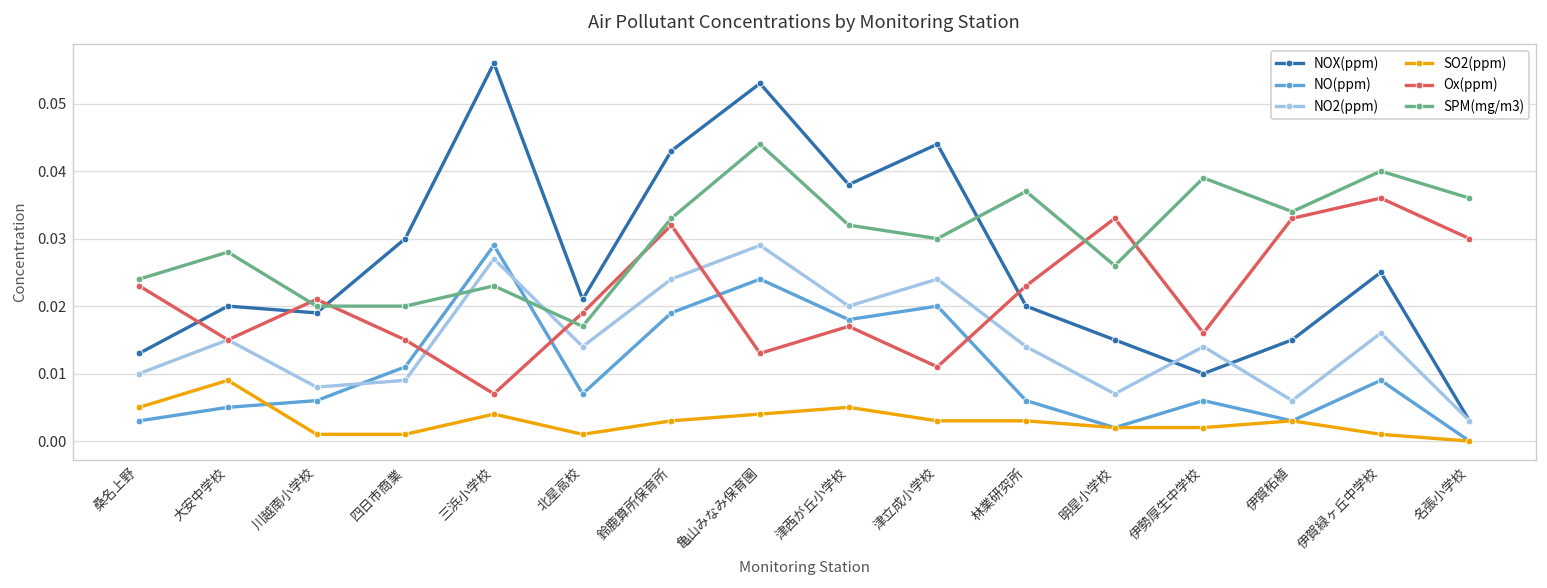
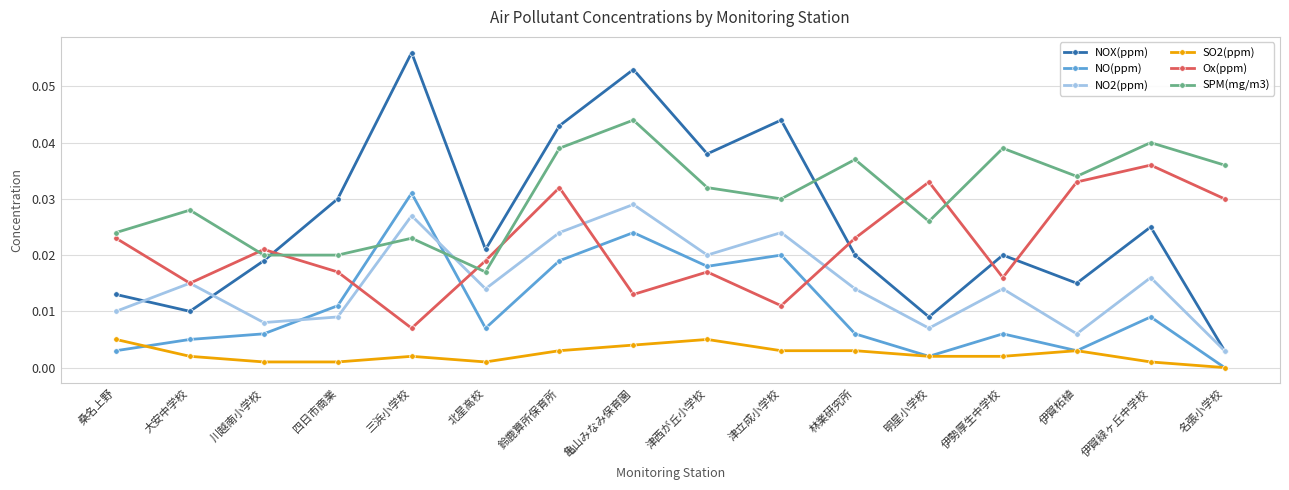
NOX(ppm), 大安中学校: 0.02 -> 0.01
SO2(ppm), 大安中学校: 0.009 -> 0.002
Ox(ppm), 四日市商業: 0.015 -> 0.017
NO(ppm), 三浜小学校: 0.029 -> 0.031
SO2(ppm), 三浜小学校: 0.004 -> 0.002
SPM(mg/m3), 鈴鹿算所保育所: 0.033 -> 0.039
NOX(ppm), 明星小学校: 0.015 -> 0.009
NOX(ppm), 伊勢厚生中学校: 0.01 -> 0.02
